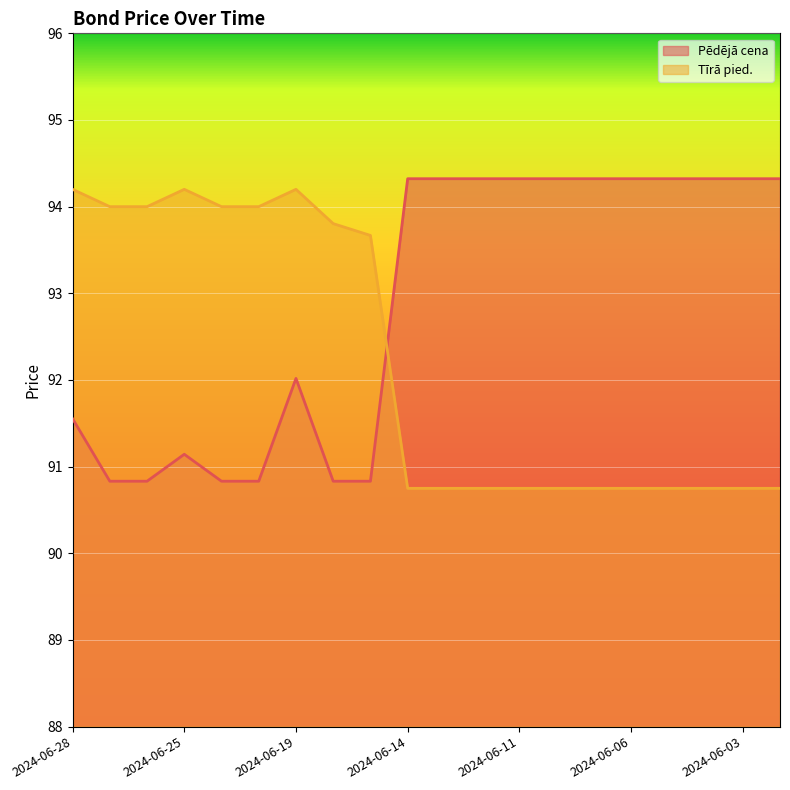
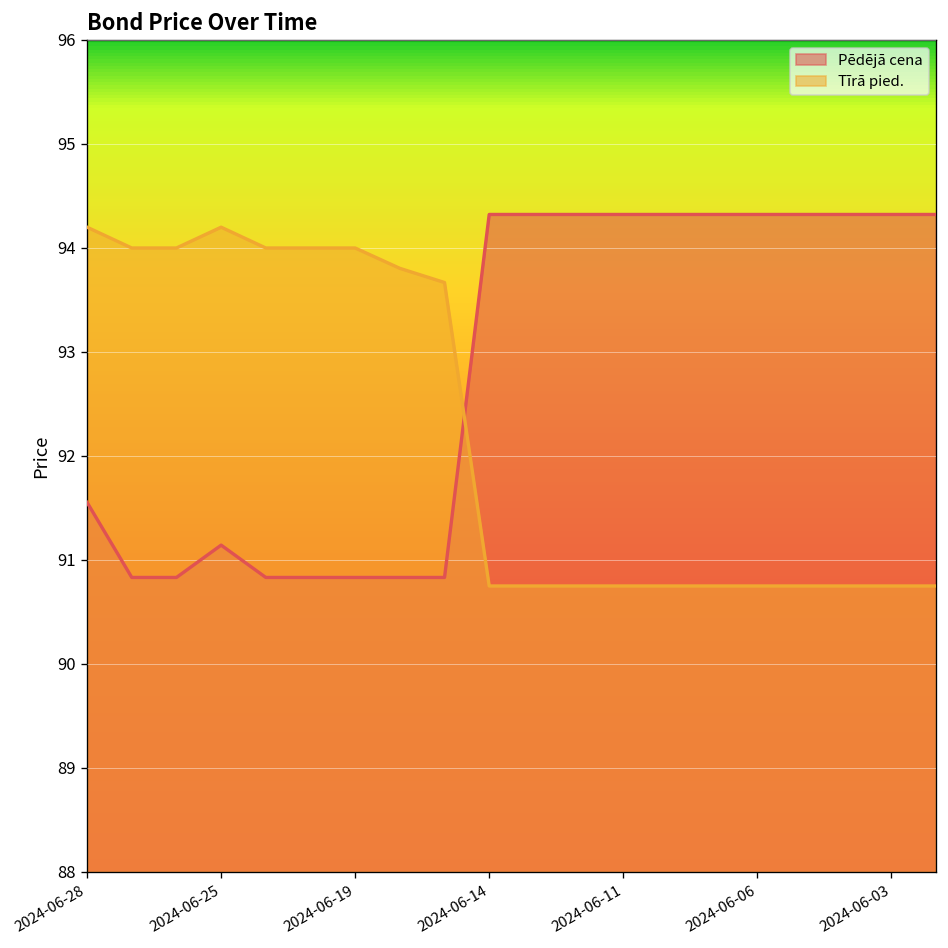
Pēdējā cena, 2024-06-19: 92.0 -> 90.8
Tīrā pied., 2024-06-19: 94.2 -> 94.0
